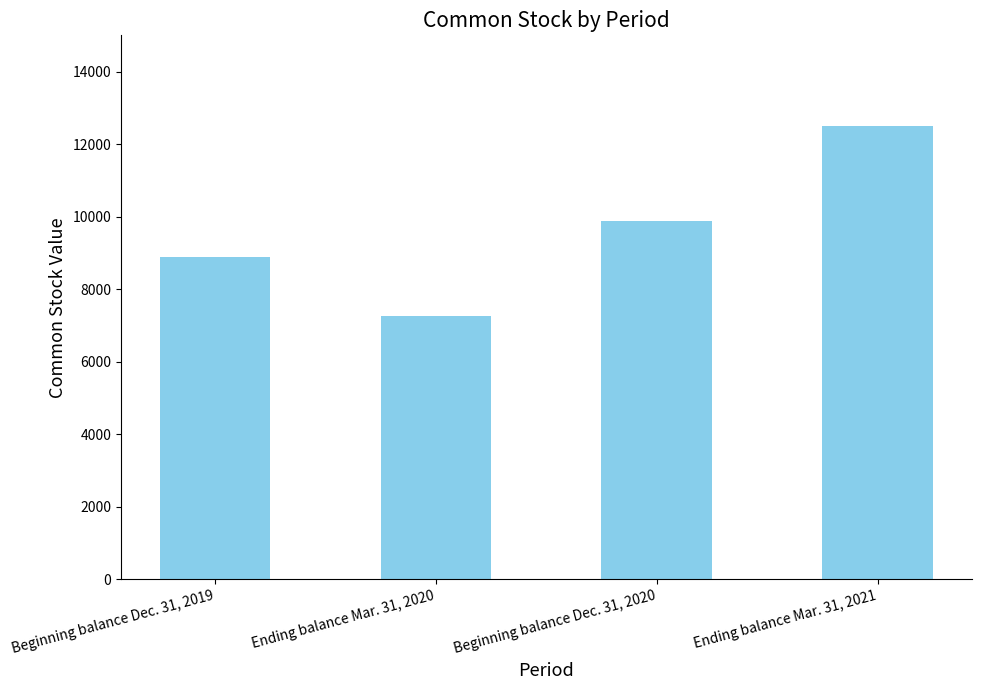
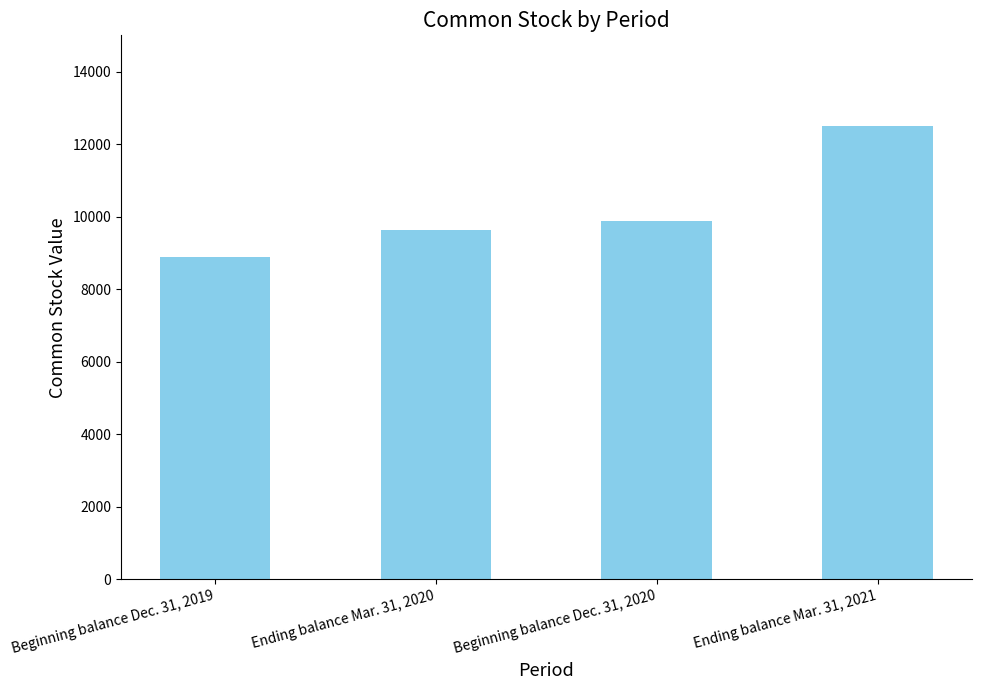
Ending balance Mar. 31, 2020: 7200 -> 9600
